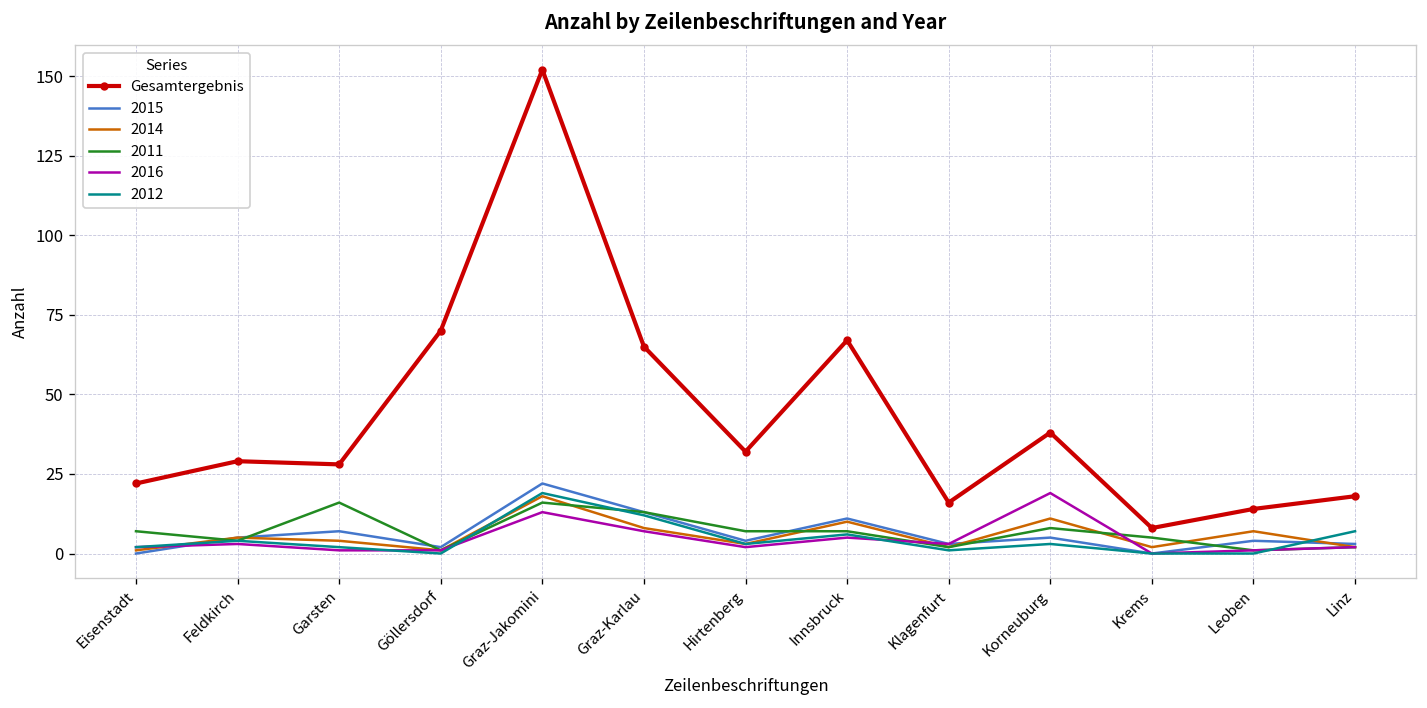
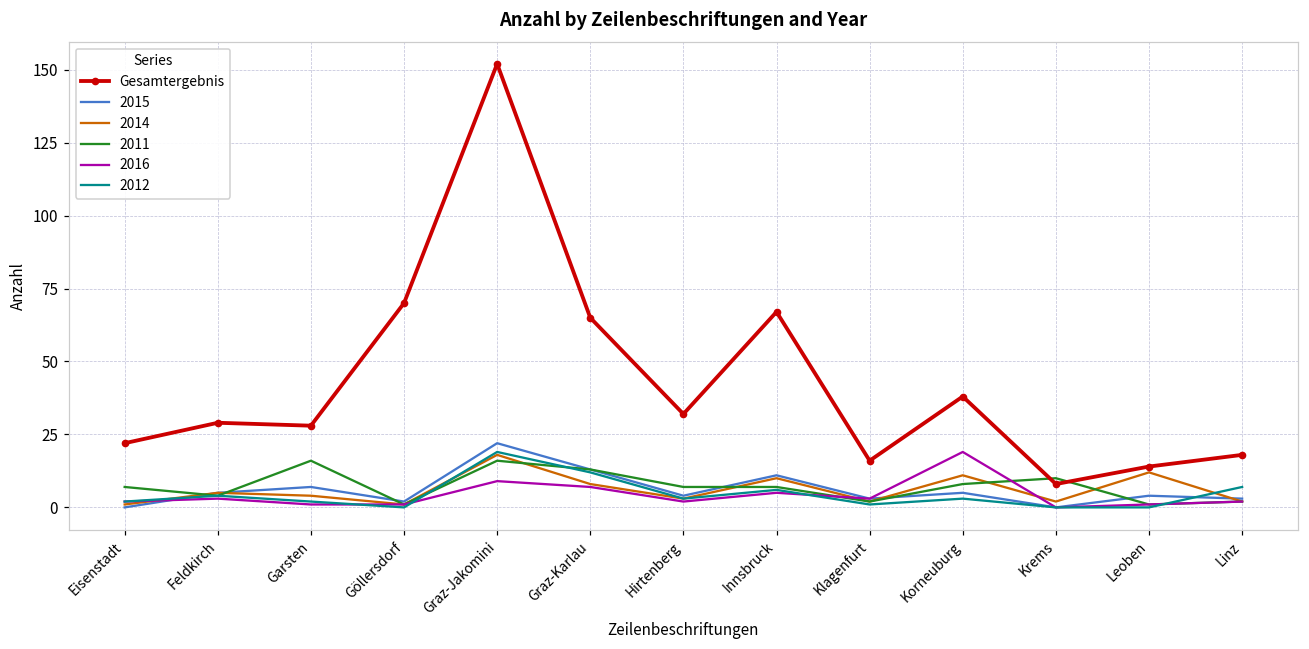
2016, Graz-Jakomini: 13 -> 9
2011, Krems: 5 -> 10
2014, Leoben: 7 -> 12
